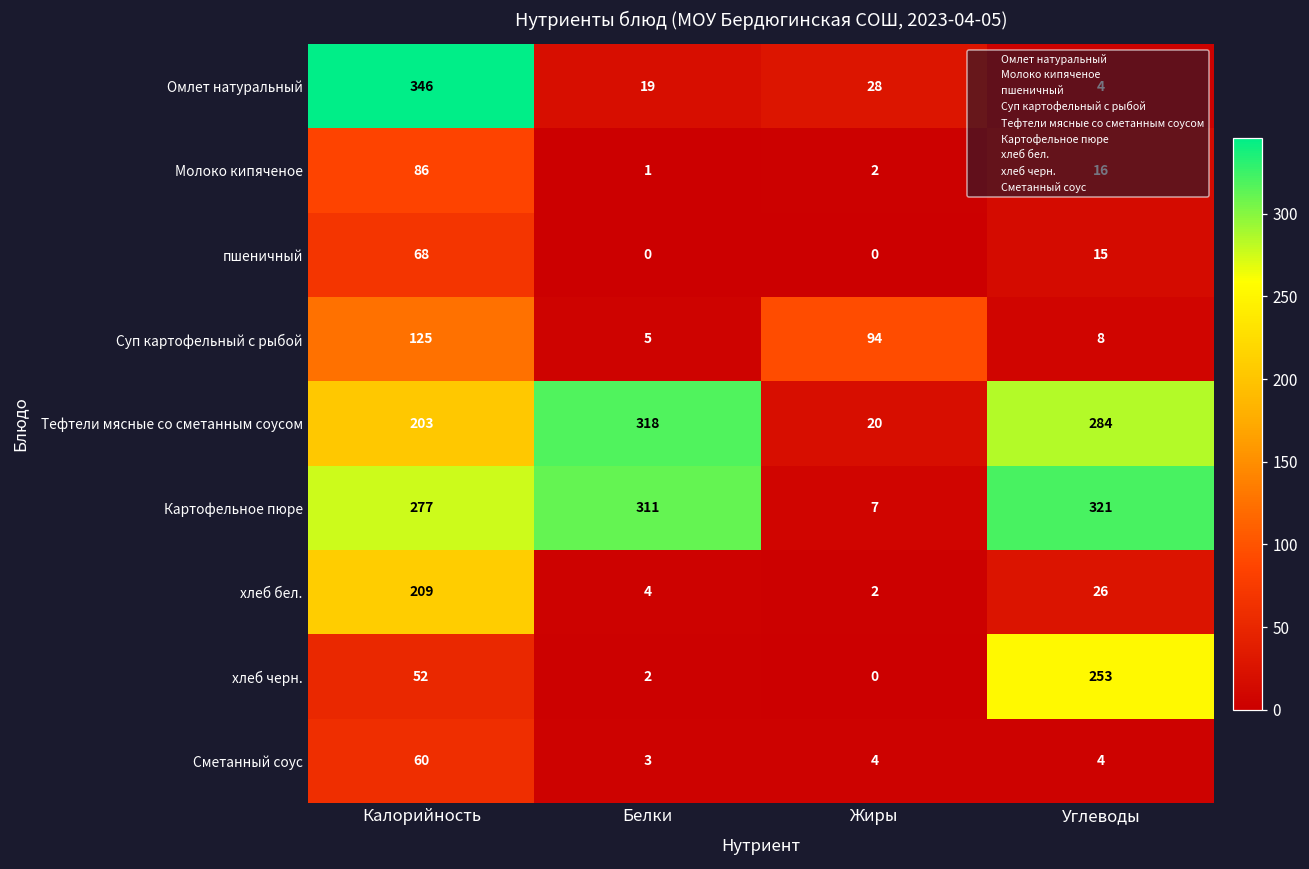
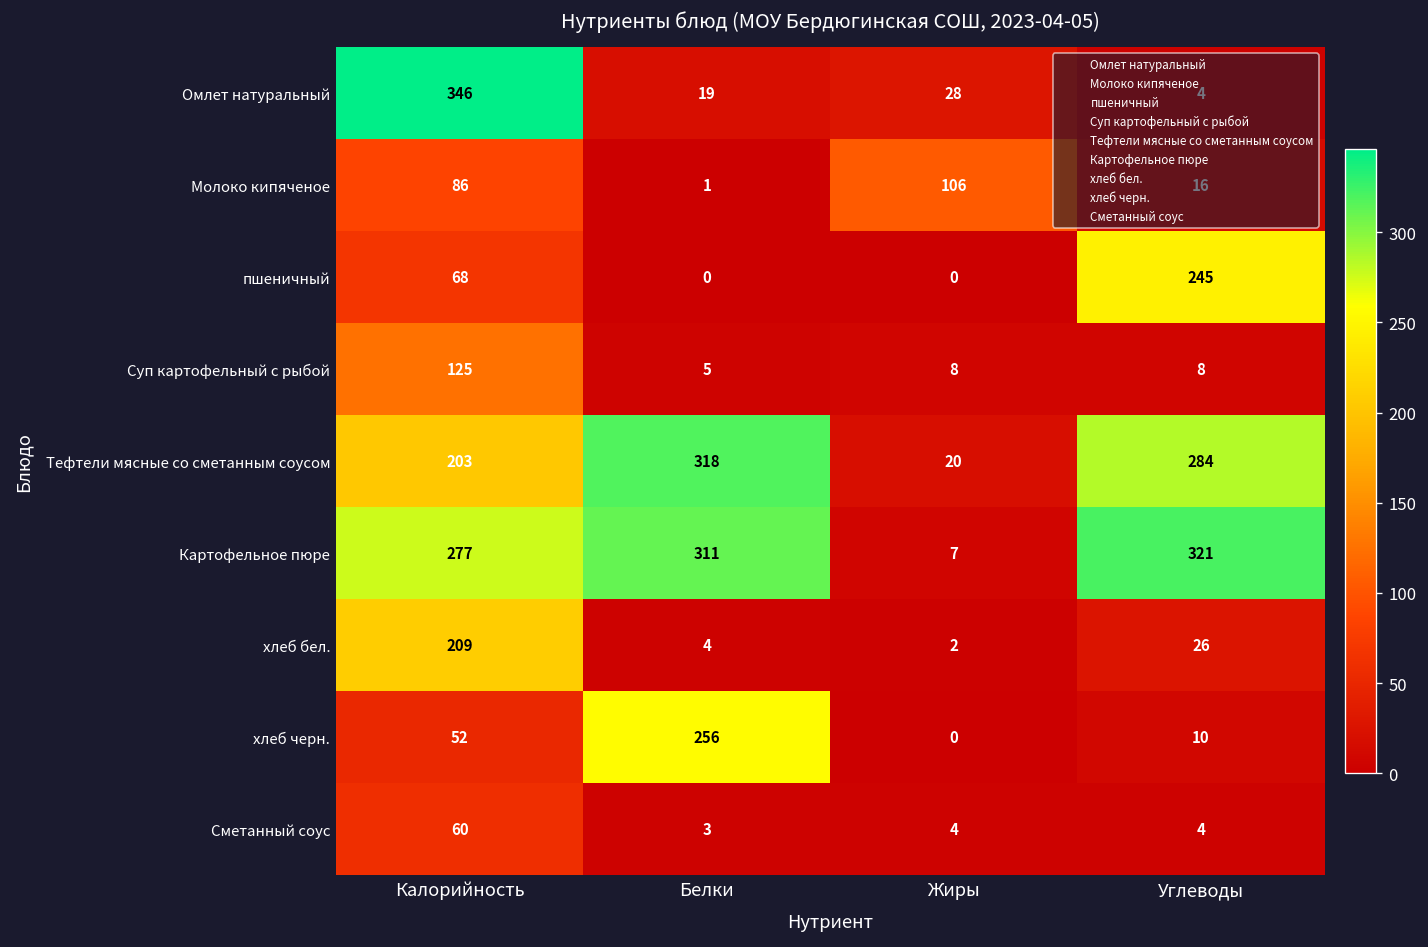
Молоко кипяченое, Жиры: 2 -> 106
пшеничный, Углеводы: 15 -> 245
Суп картофельный с рыбой, Жиры: 94 -> 8
хлеб черн., Белки: 2 -> 256
хлеб черн., Углеводы: 253 -> 10
